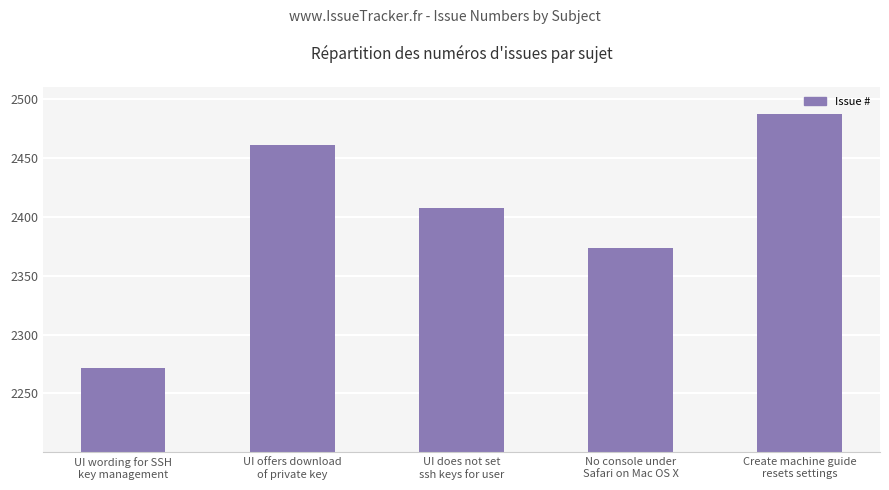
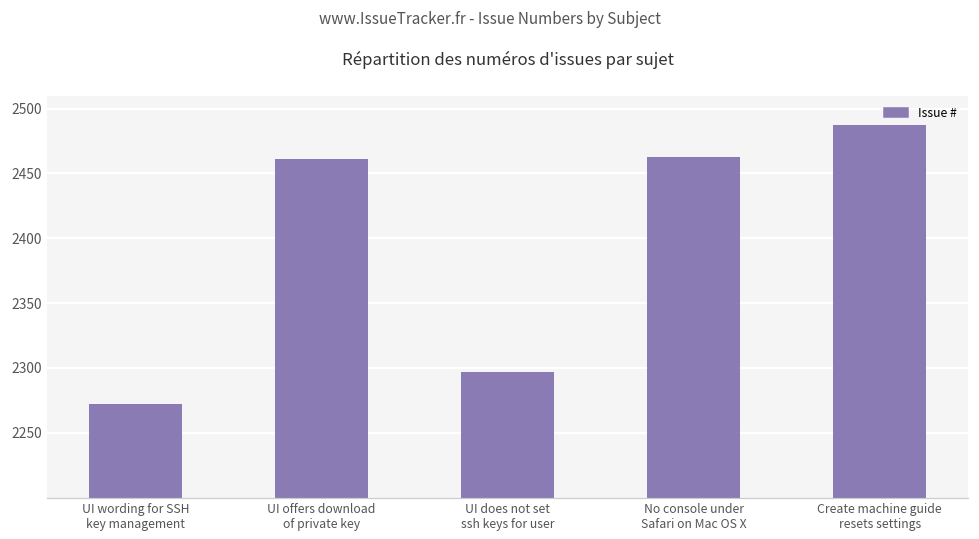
UI does not set ssh keys for user: 2407 -> 2297
No console under Safari on Mac OS X: 2373 -> 2463
